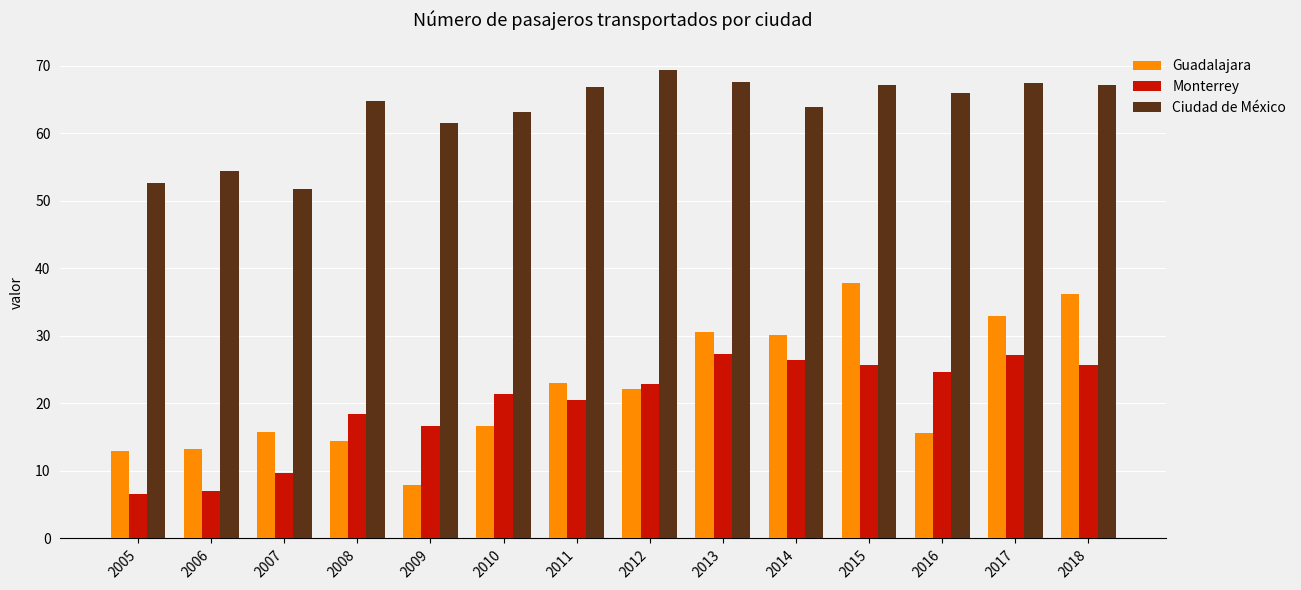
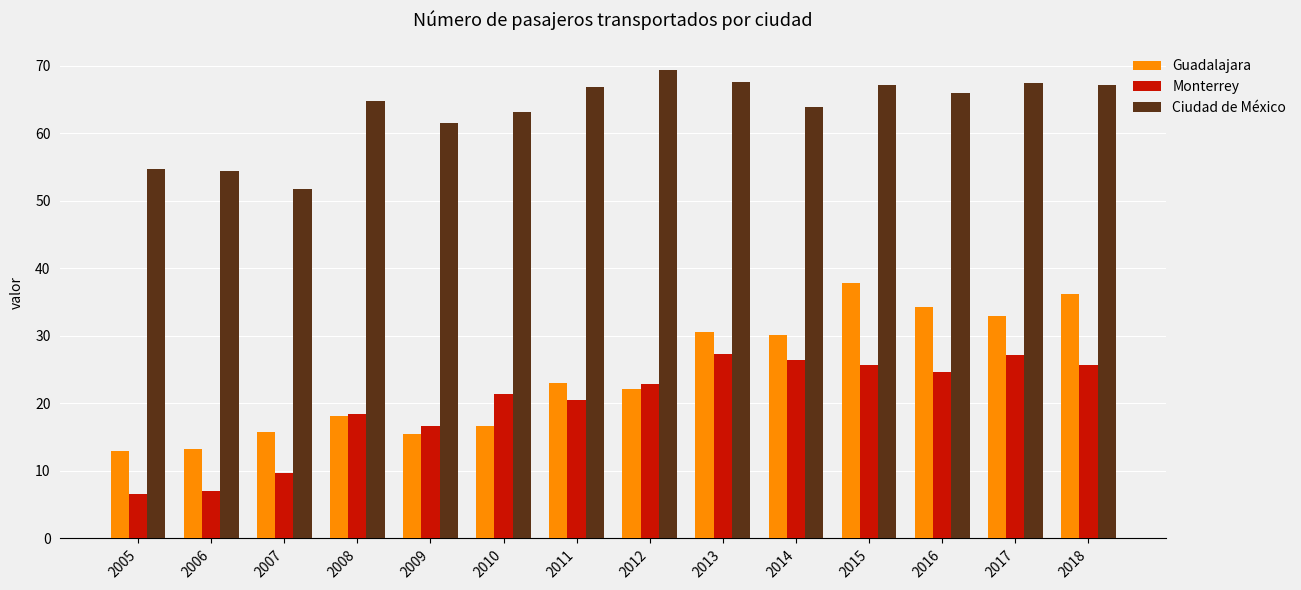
Ciudad de México, 2005: 53 -> 55
Guadalajara, 2008: 15 -> 18
Guadalajara, 2009: 8 -> 15
Guadalajara, 2016: 16 -> 34
